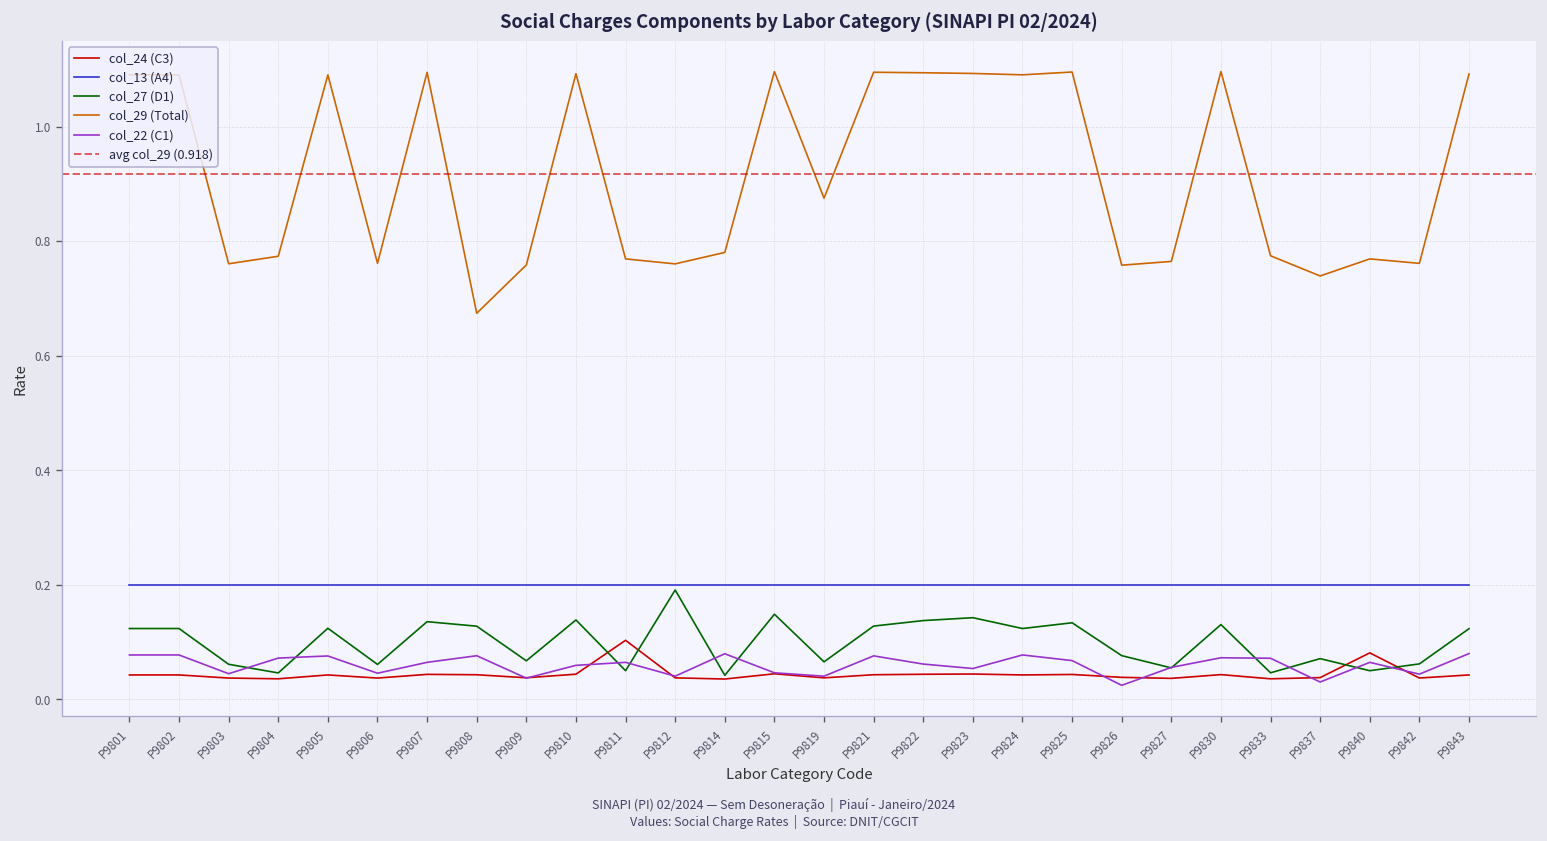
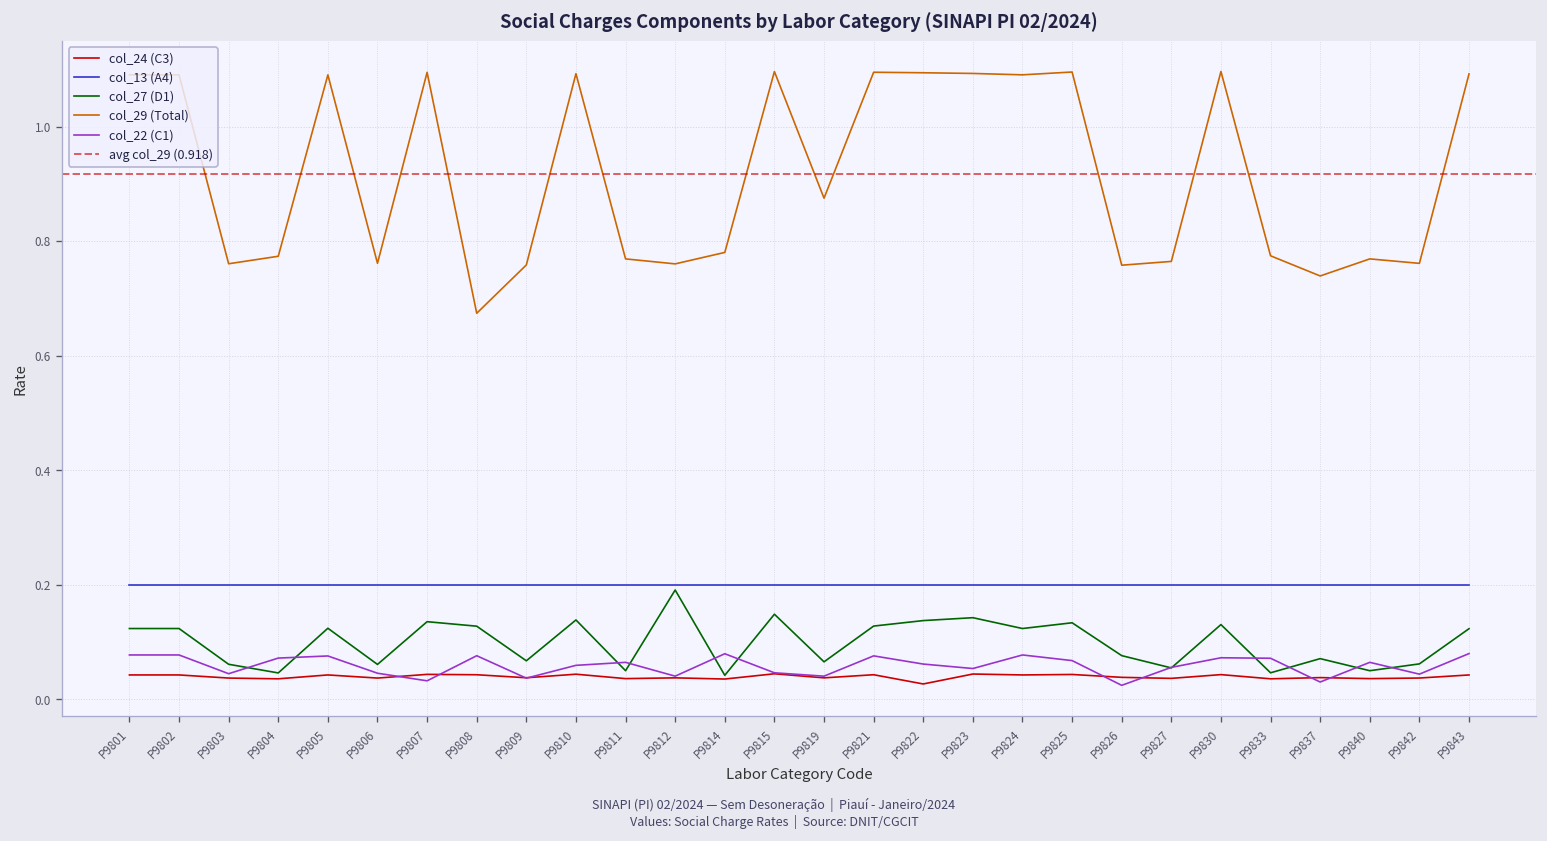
col_22 (C1), P9807: 0.06 -> 0.03
col_24 (C3), P9811: 0.10 -> 0.04
col_24 (C3), P9822: 0.04 -> 0.03
col_24 (C3), P9840: 0.08 -> 0.04
